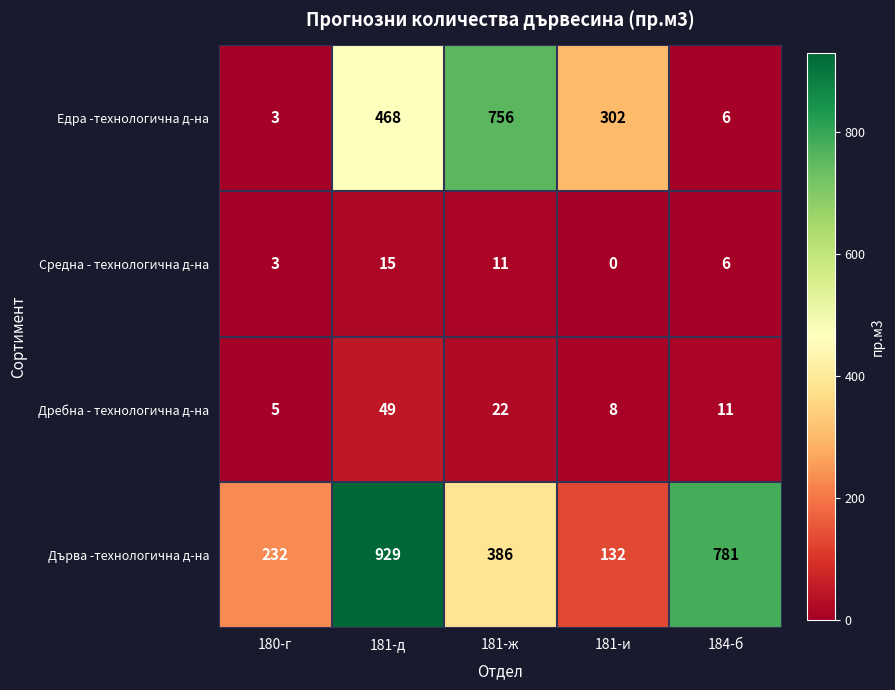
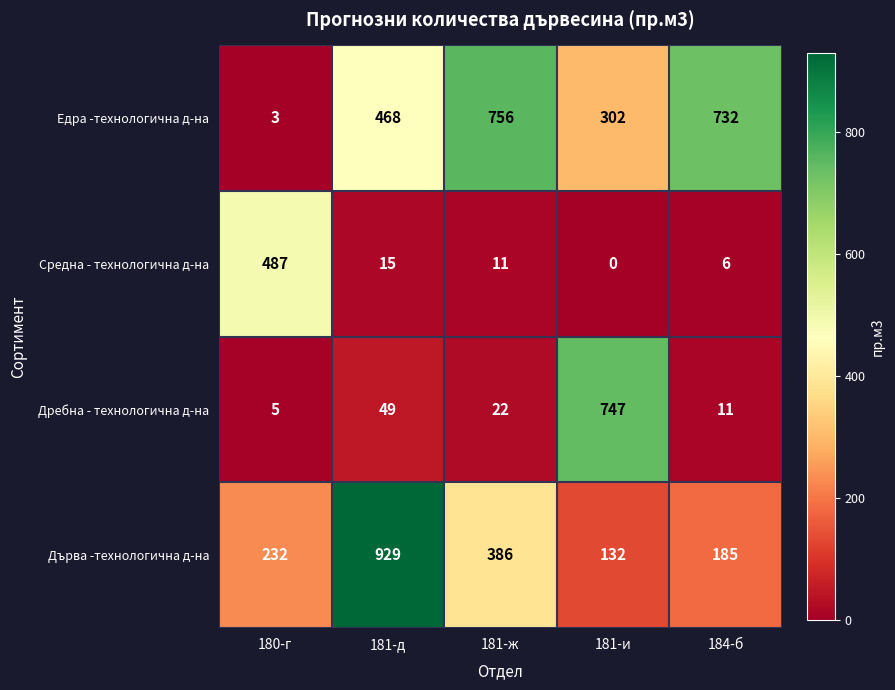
Едра -технологична д-на, 184-б: 6 -> 732
Средна - технологична д-на, 180-г: 3 -> 487
Дребна - технологична д-на, 181-и: 8 -> 747
Дърва -технологична д-на, 184-б: 781 -> 185
